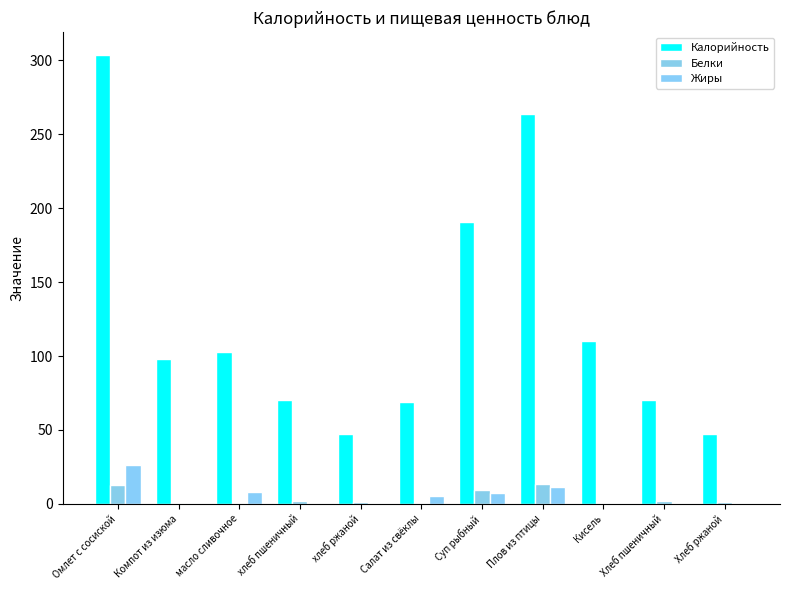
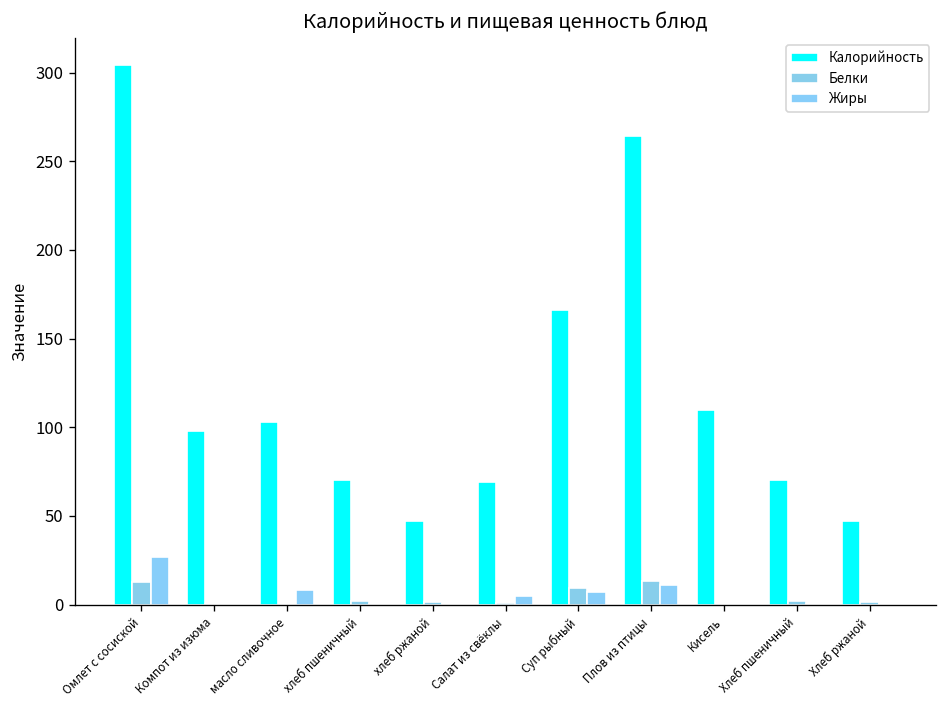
Калорийность, Суп рыбный: 191 -> 166
